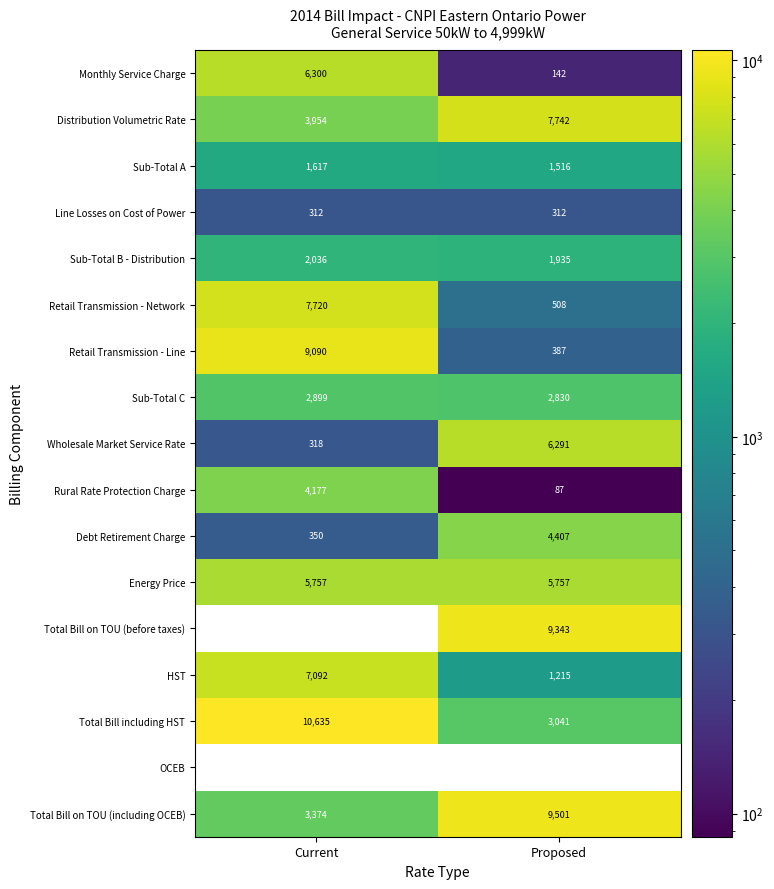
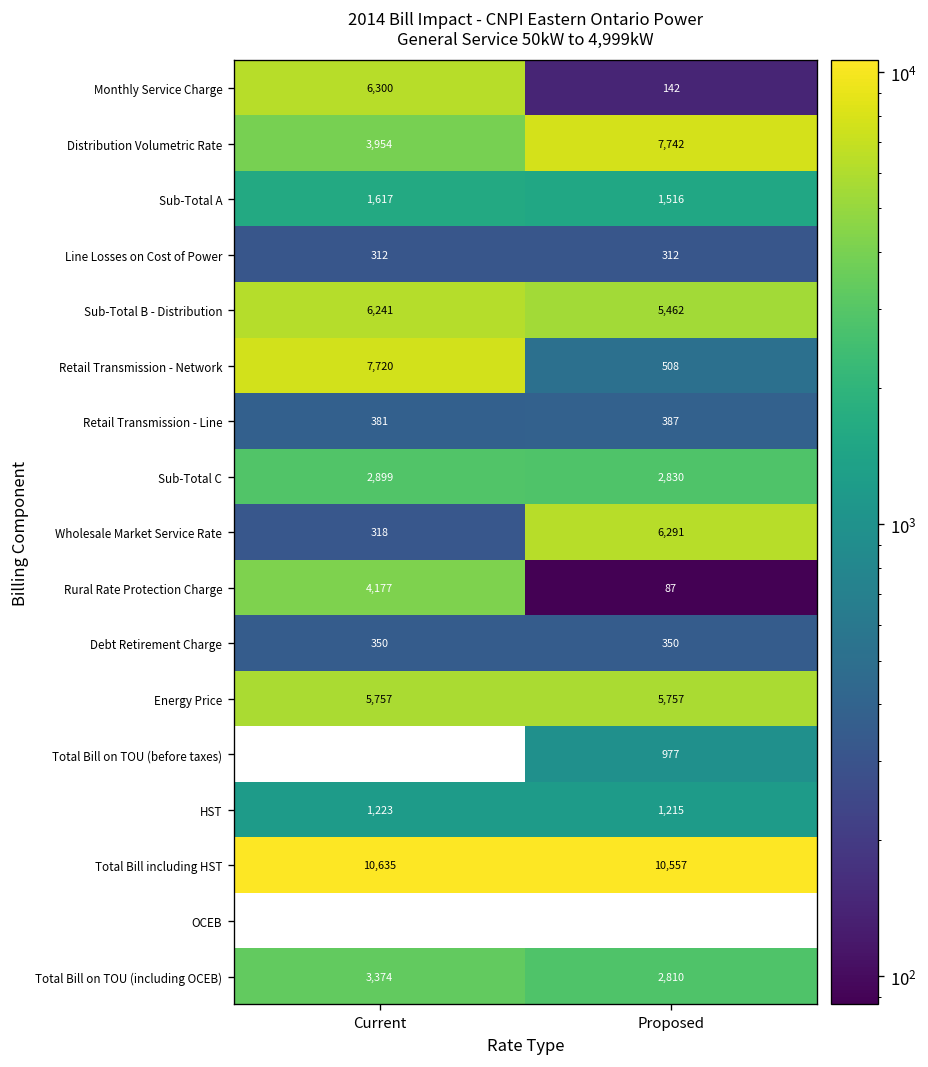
Sub-Total B - Distribution, Current: 2,036 -> 6,241
Sub-Total B - Distribution, Proposed: 1,935 -> 5,462
Retail Transmission - Line, Current: 9,090 -> 381
Debt Retirement Charge, Proposed: 4,407 -> 350
Total Bill on TOU (before taxes), Proposed: 9,343 -> 977
HST, Current: 7,092 -> 1,223
Total Bill including HST, Proposed: 3,041 -> 10,557
Total Bill on TOU (including OCEB), Proposed: 9,501 -> 2,810
